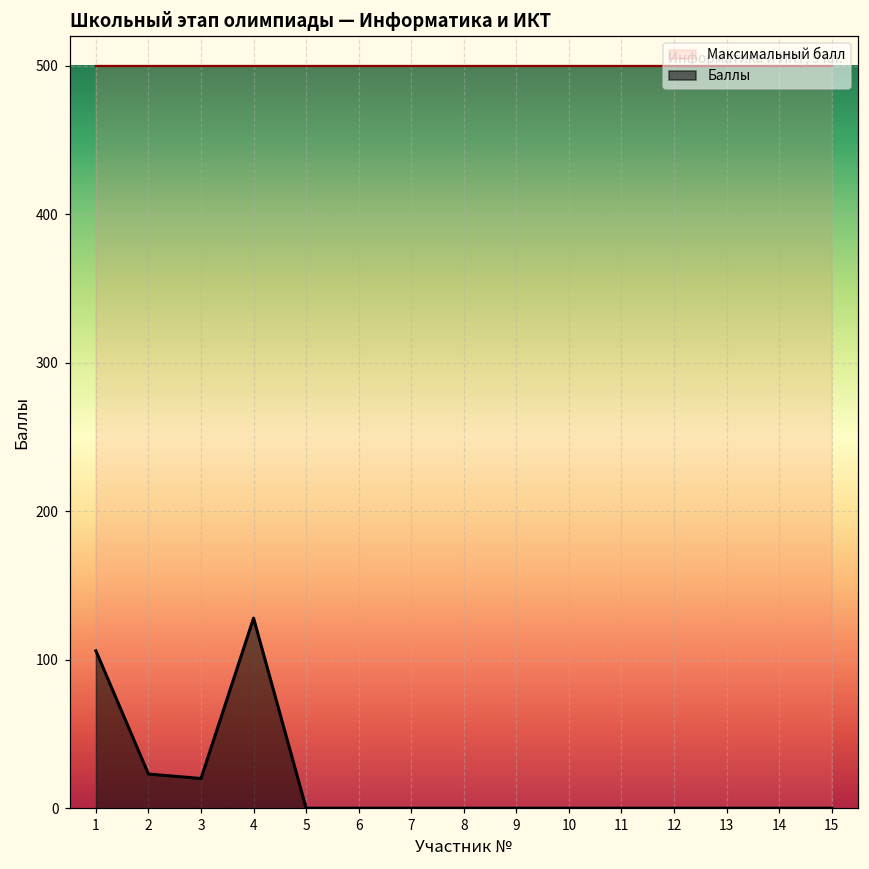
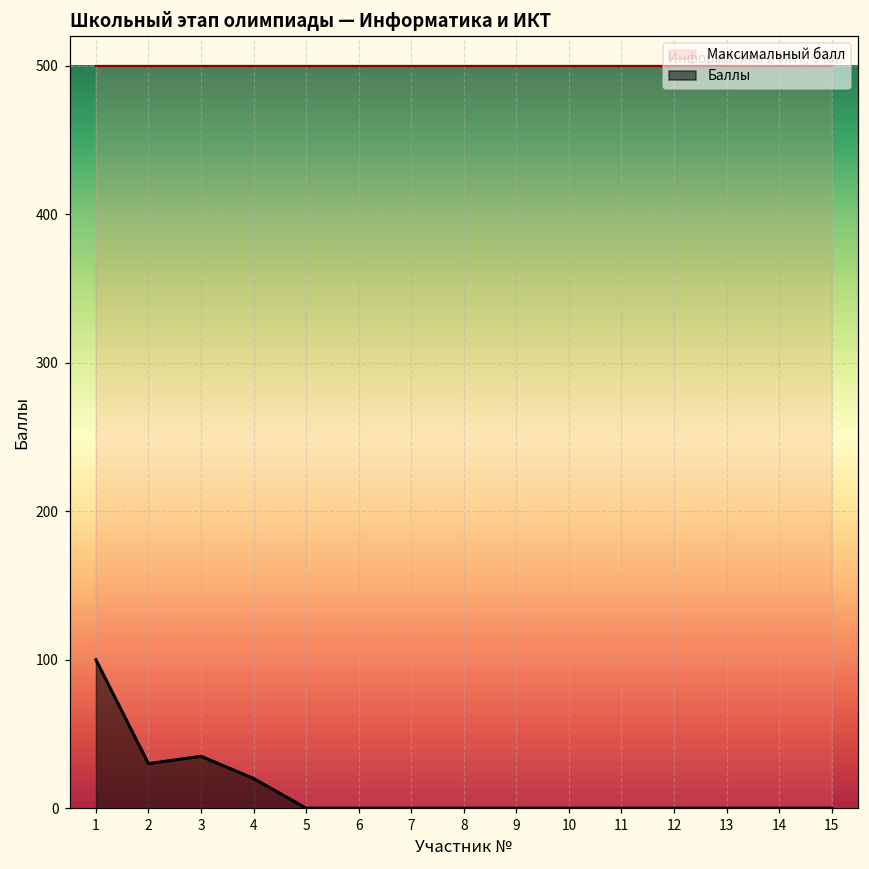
Баллы, 1: 106 -> 100
Баллы, 2: 23 -> 30
Баллы, 3: 20 -> 35
Баллы, 4: 128 -> 20
